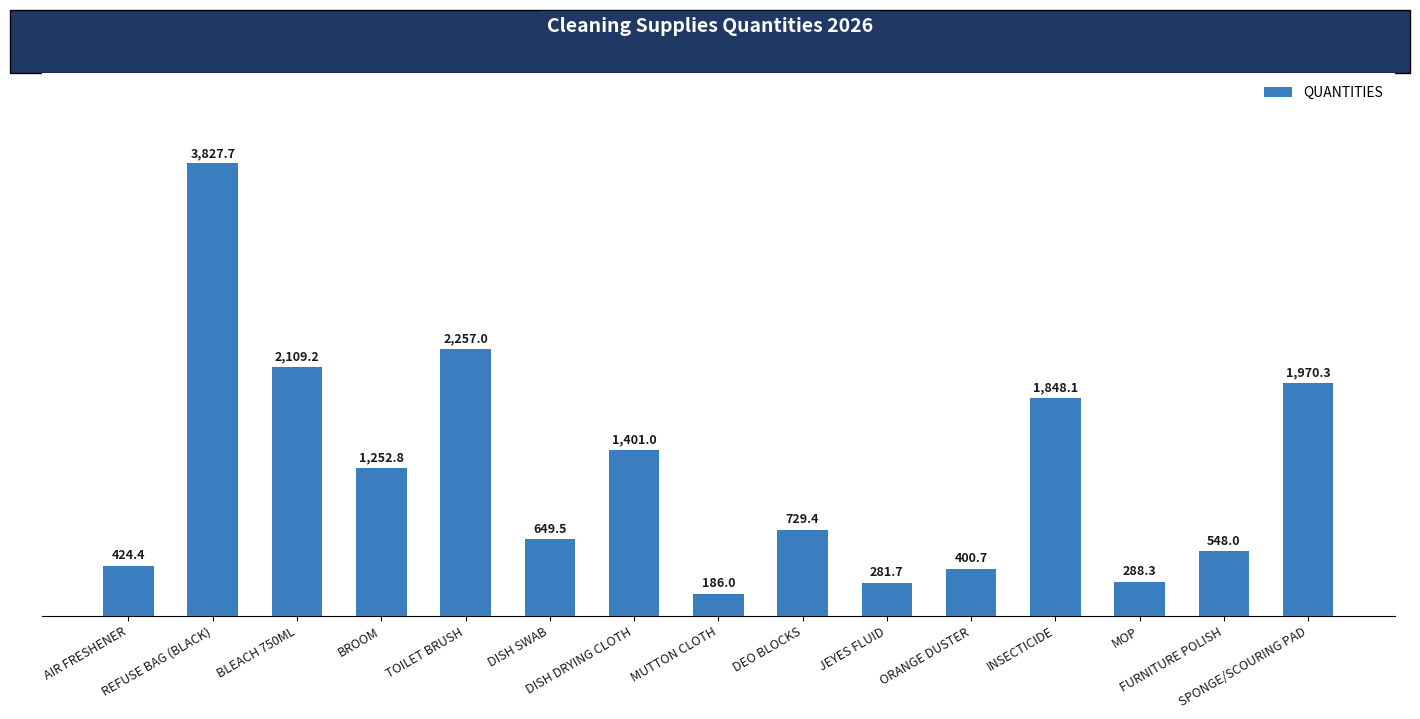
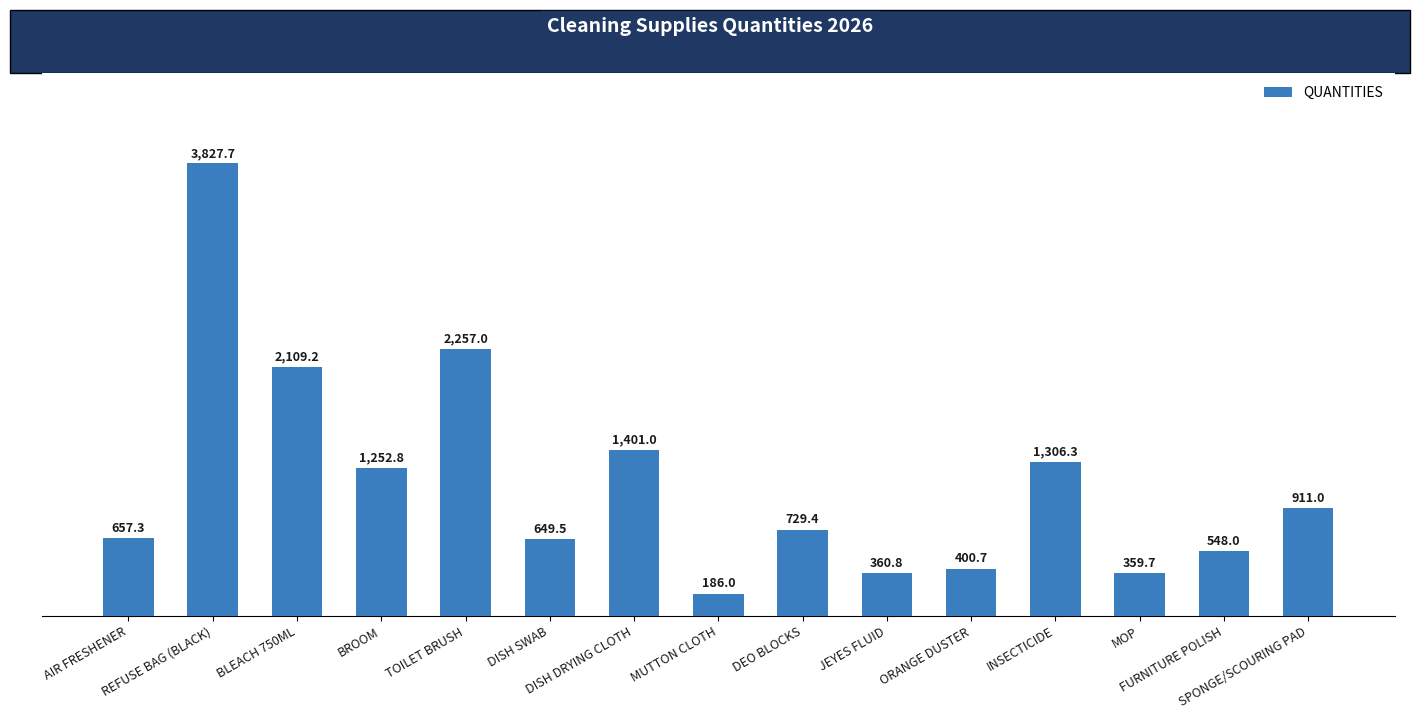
AIR FRESHENER: 424.4 -> 657.3
JEYES FLUID: 281.7 -> 360.8
INSECTICIDE: 1,848.1 -> 1,306.3
MOP: 288.3 -> 359.7
SPONGE/SCOURING PAD: 1,970.3 -> 911.0
